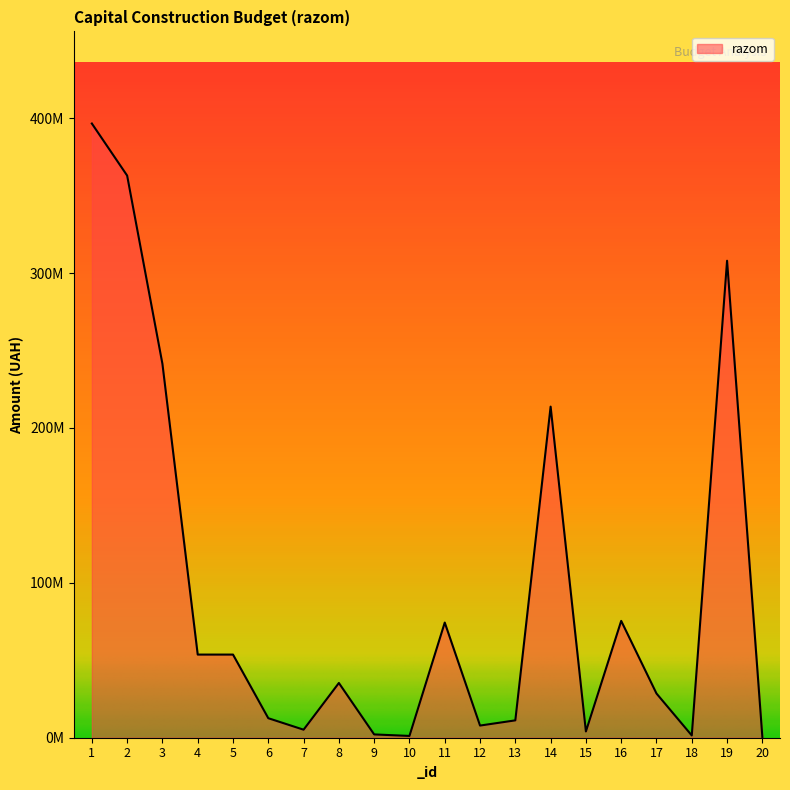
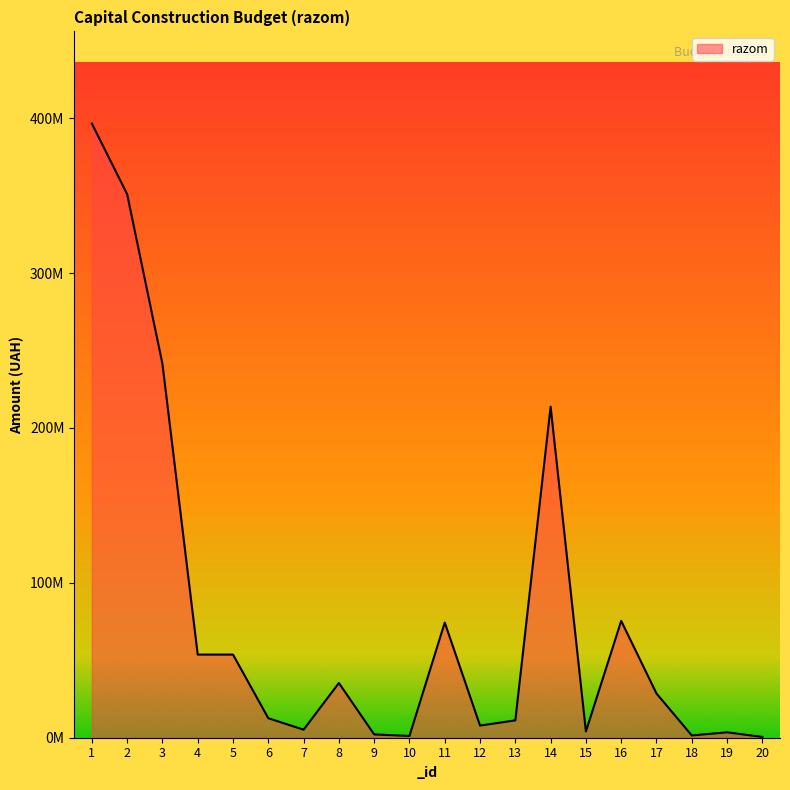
2: 363000000 -> 351000000
19: 308000000 -> 4000000
